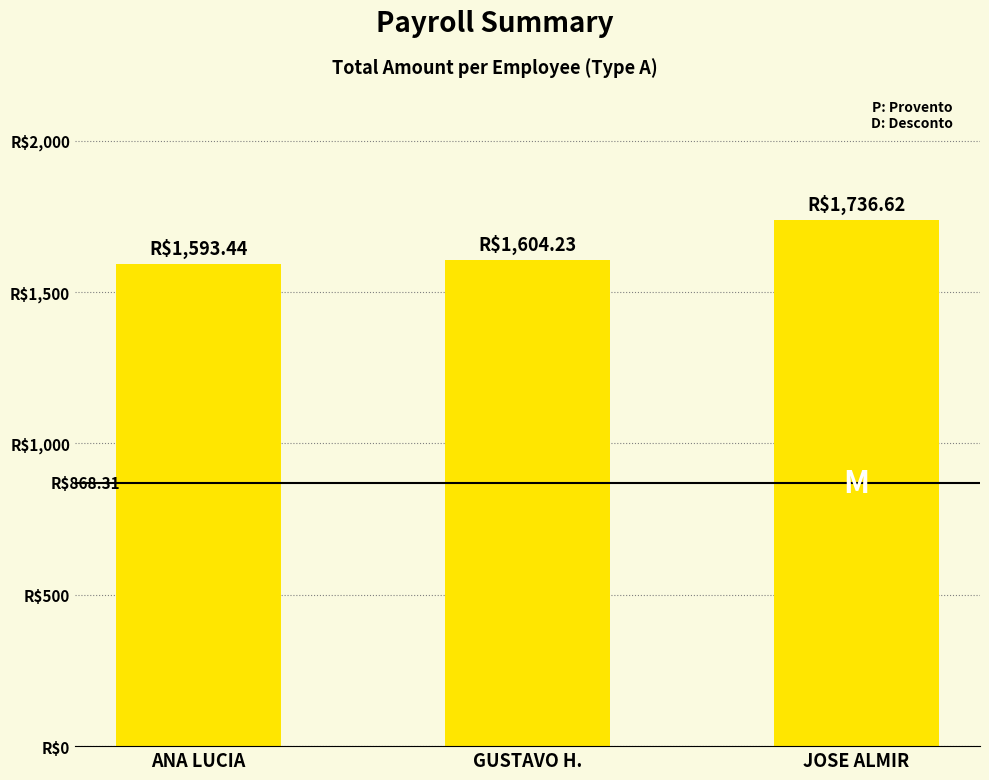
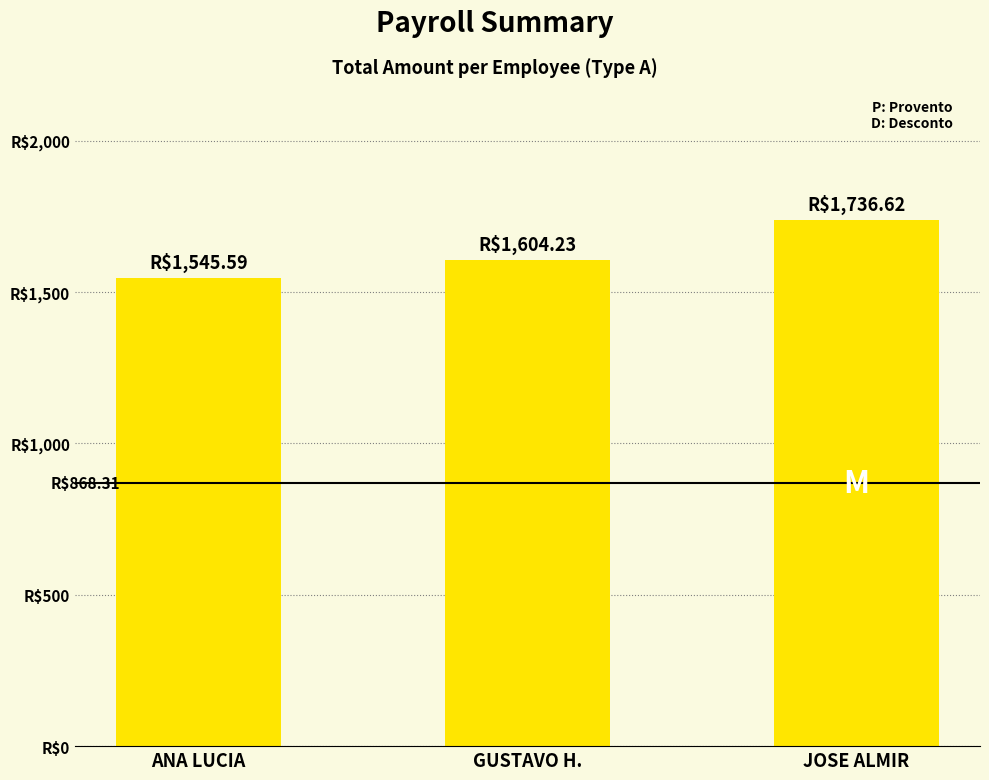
ANA LUCIA: $1,593.44 -> $1,545.59
